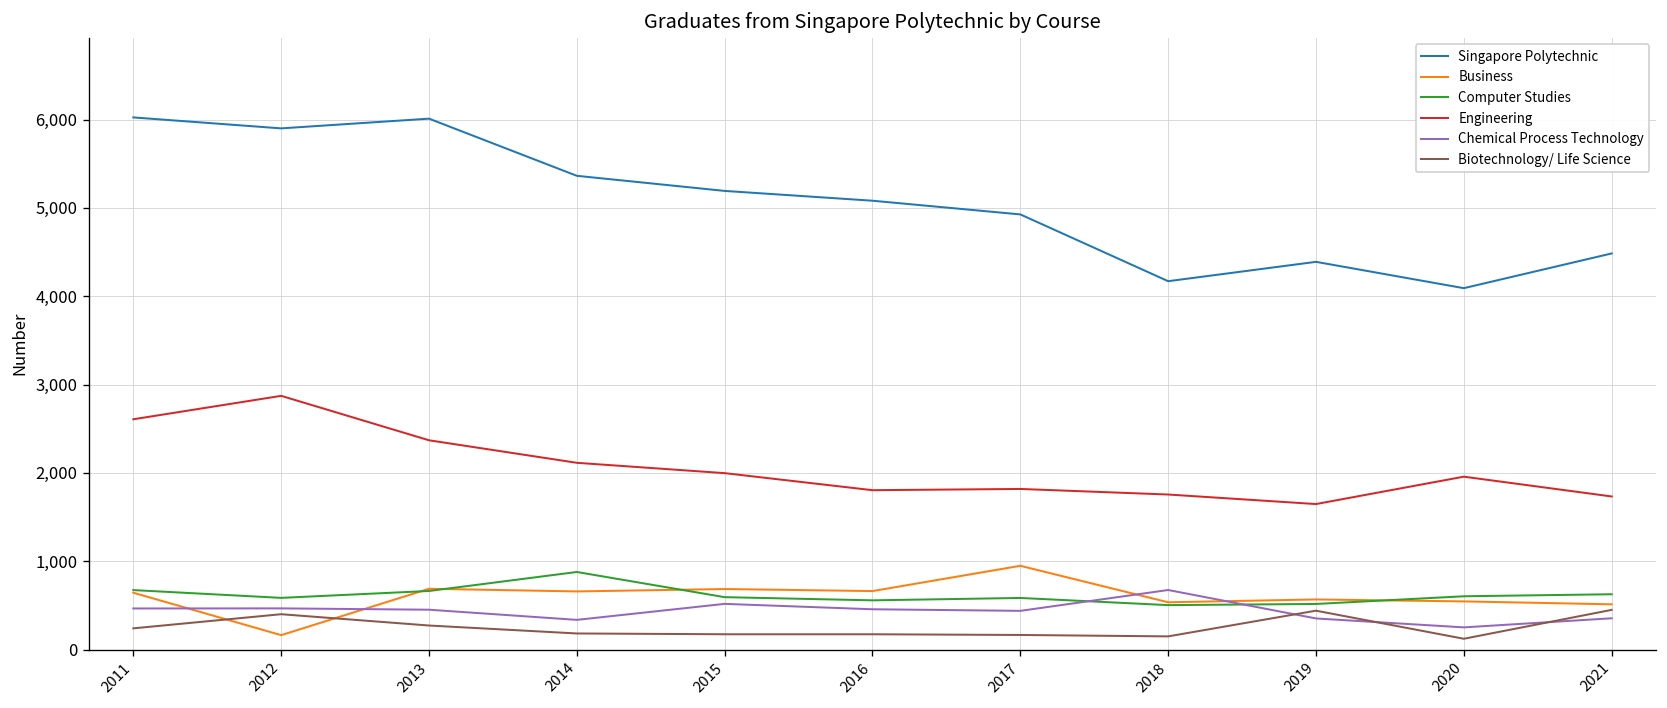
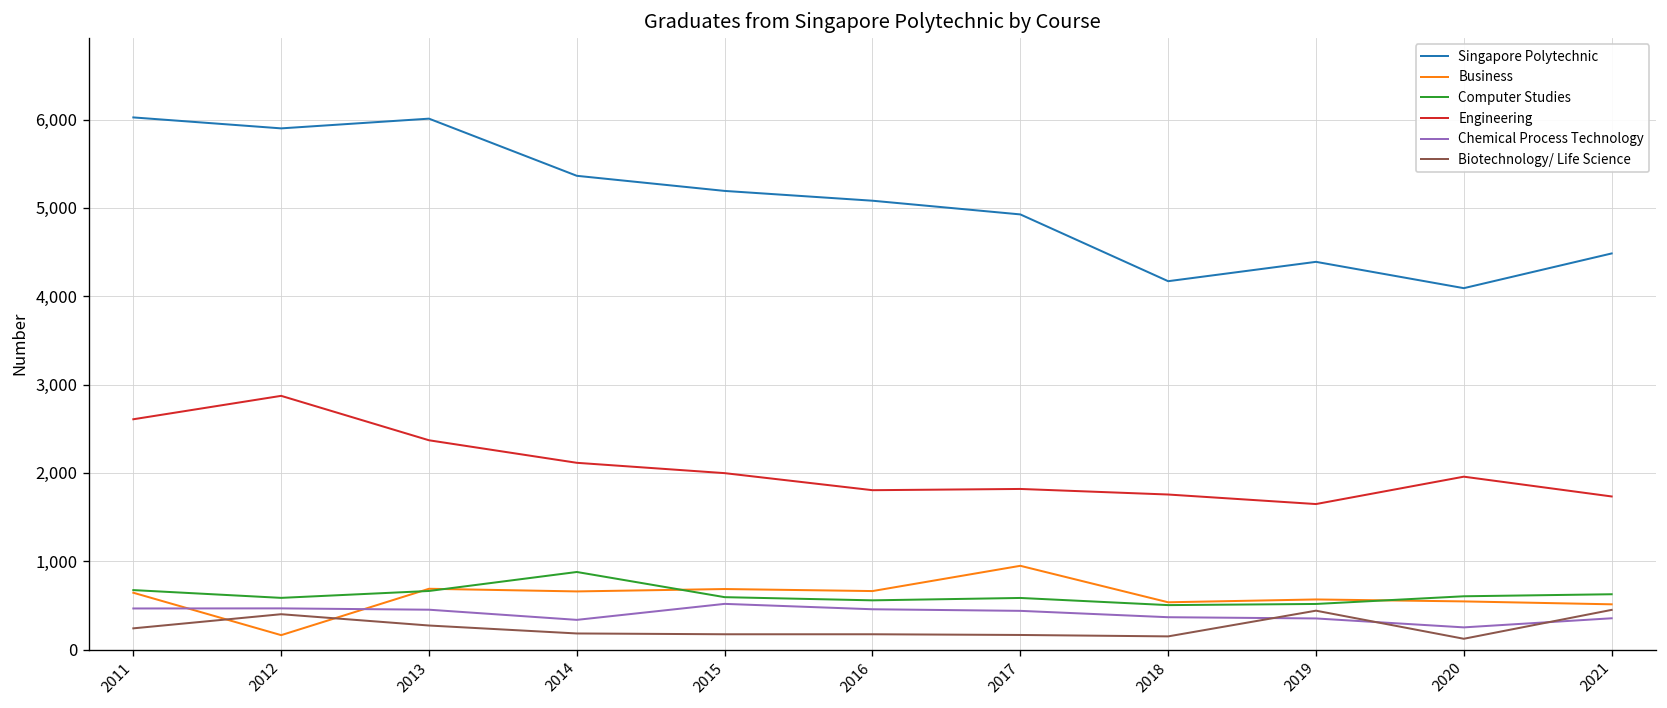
Chemical Process Technology, 2018: 700 -> 400
